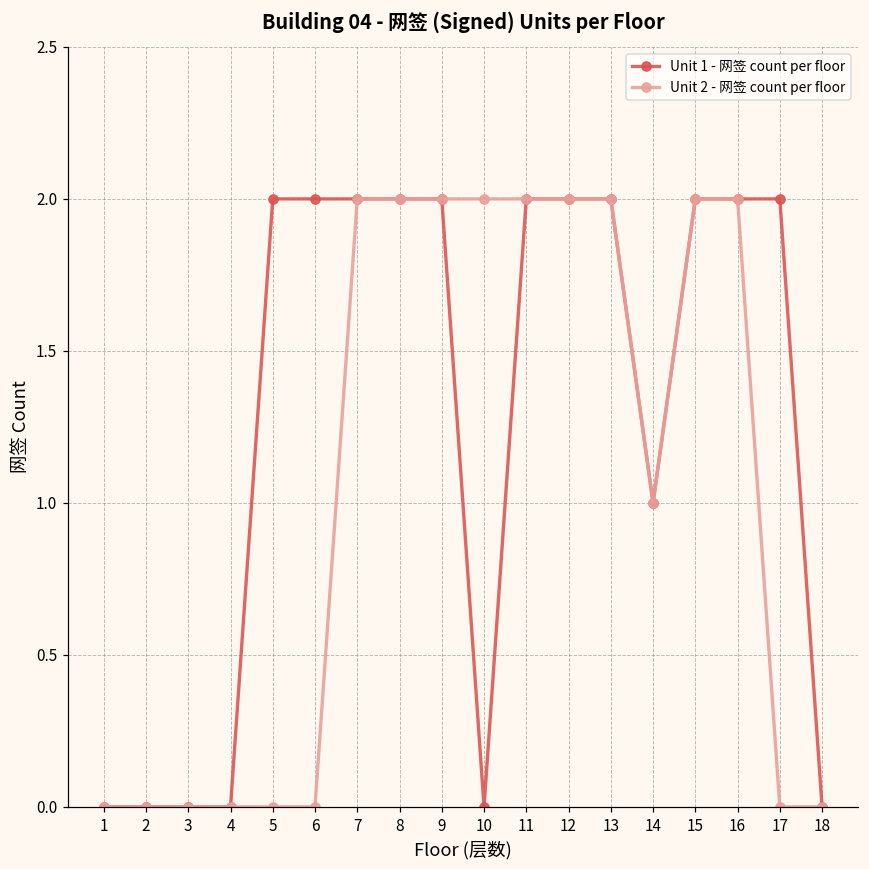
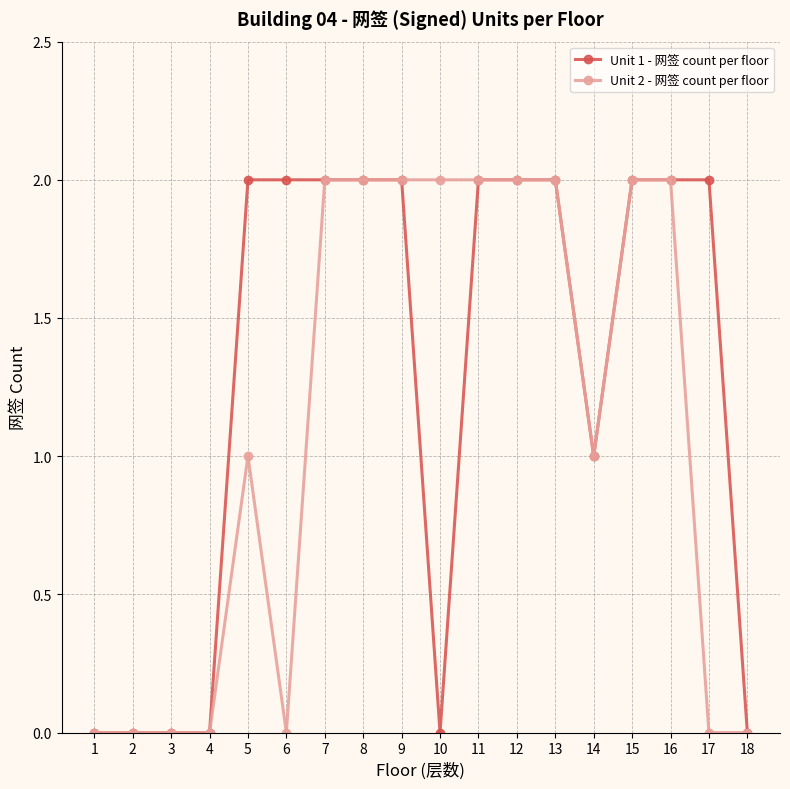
Unit 2 - 网签 count per floor, 5: 0 -> 1
